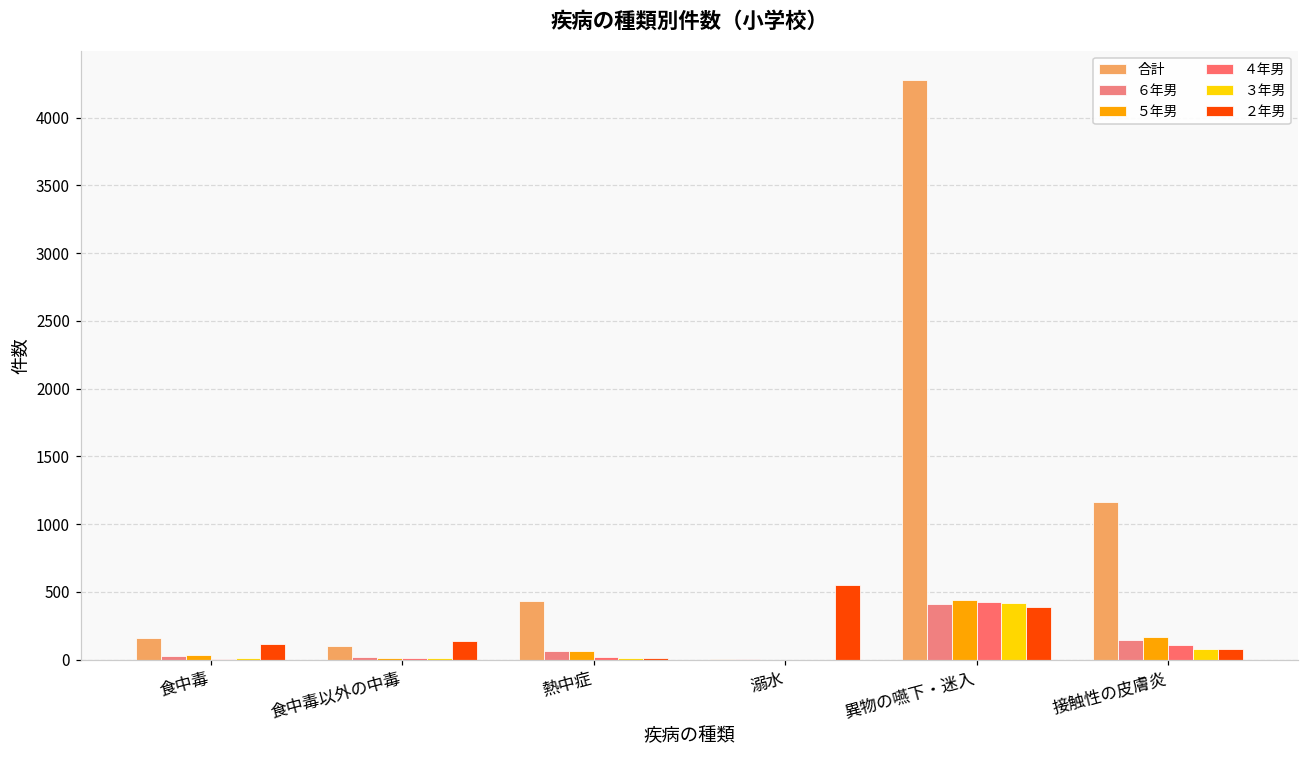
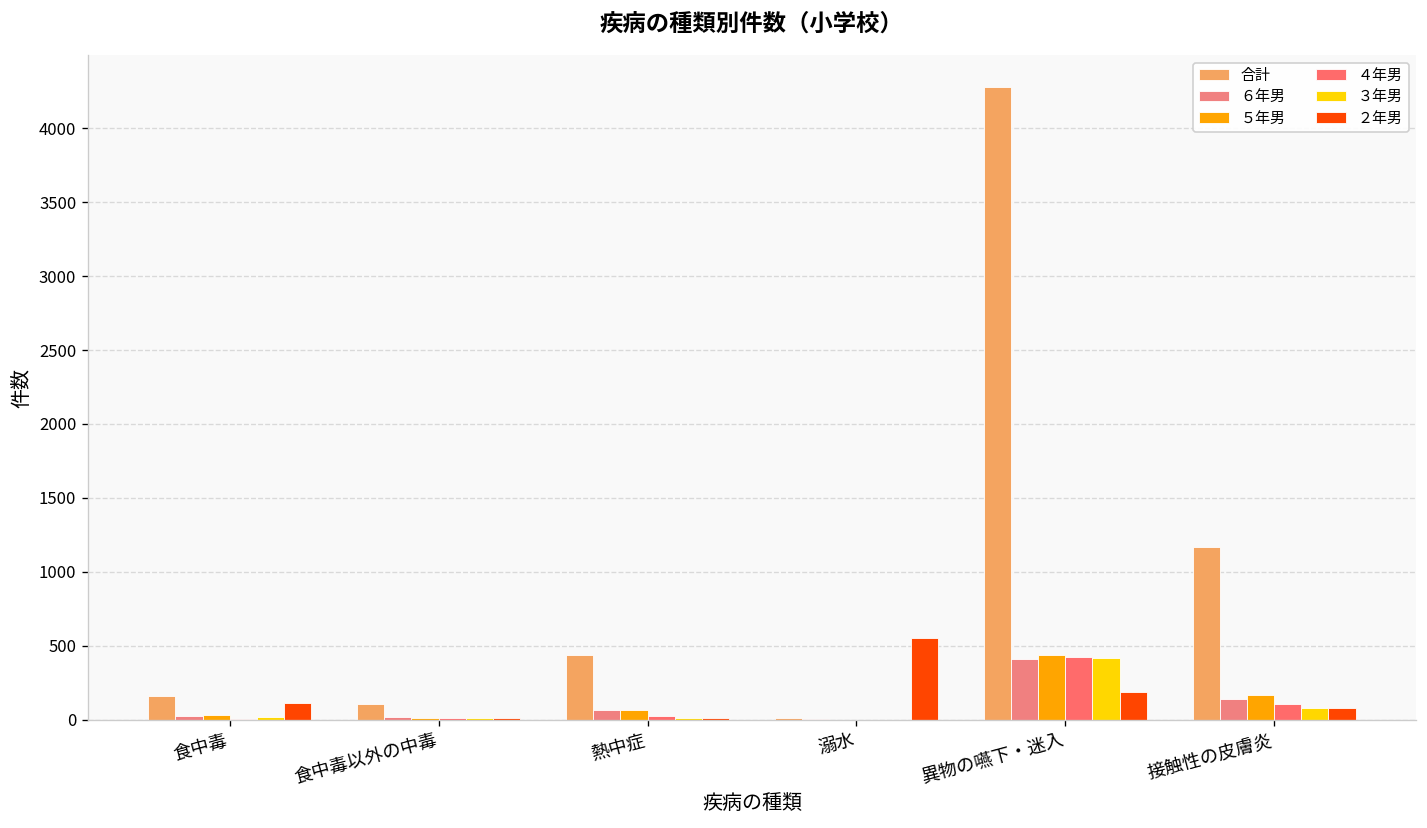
２年男, 食中毒以外の中毒: 140 -> 10
２年男, 異物の嚥下・迷入: 390 -> 190
